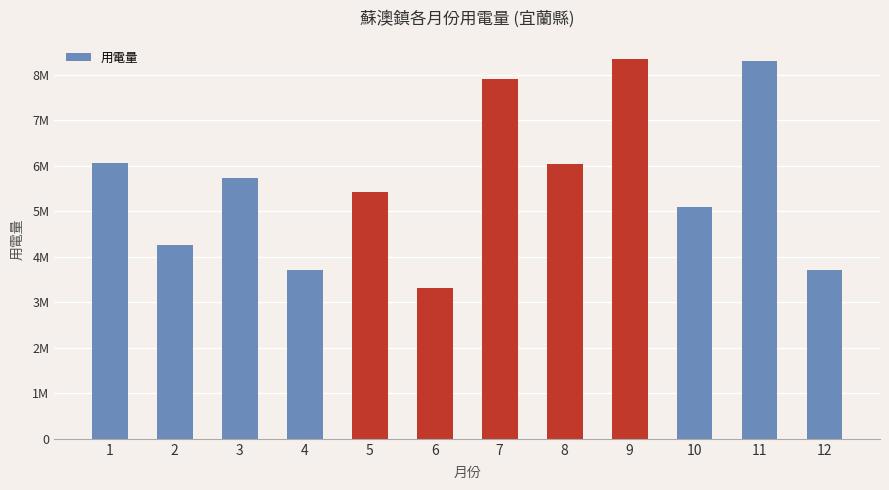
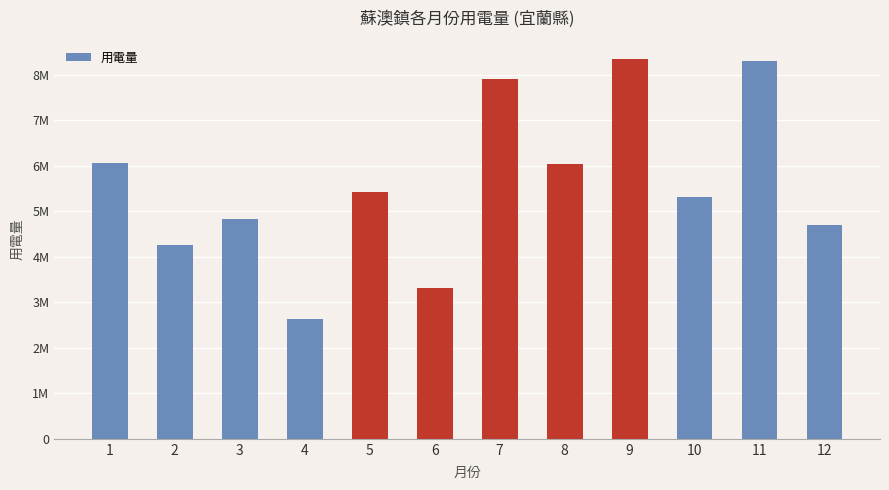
3: 5700000 -> 4800000
4: 3700000 -> 2600000
10: 5100000 -> 5300000
12: 3700000 -> 4700000
